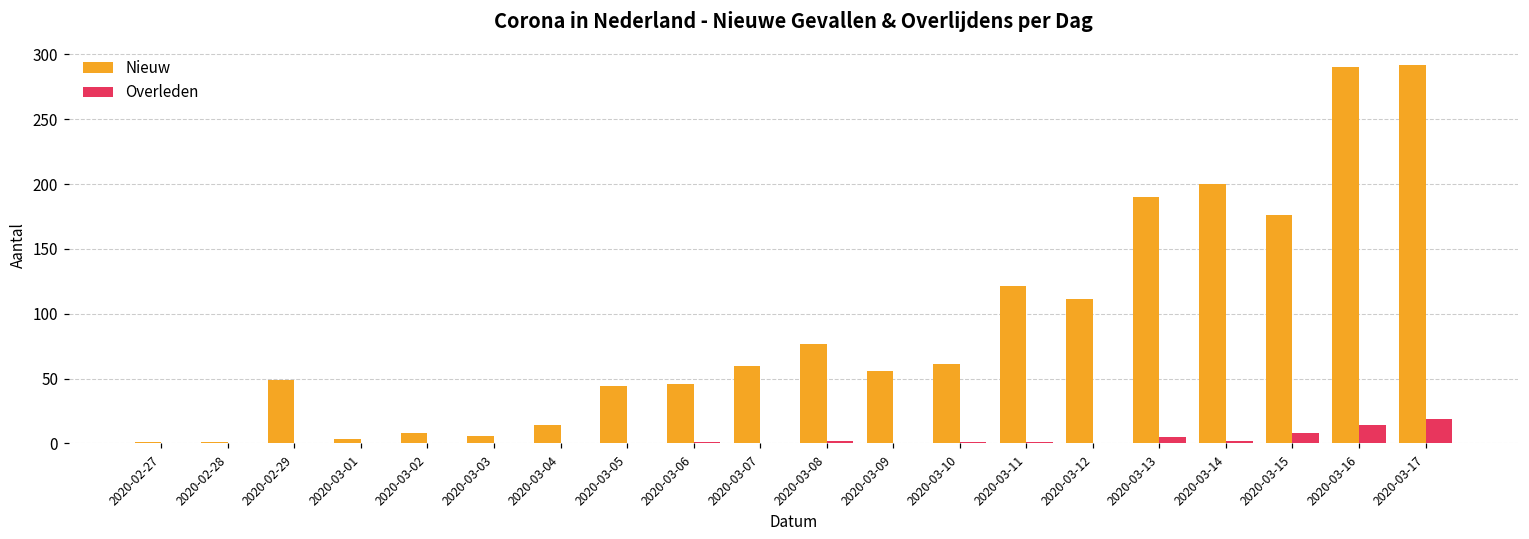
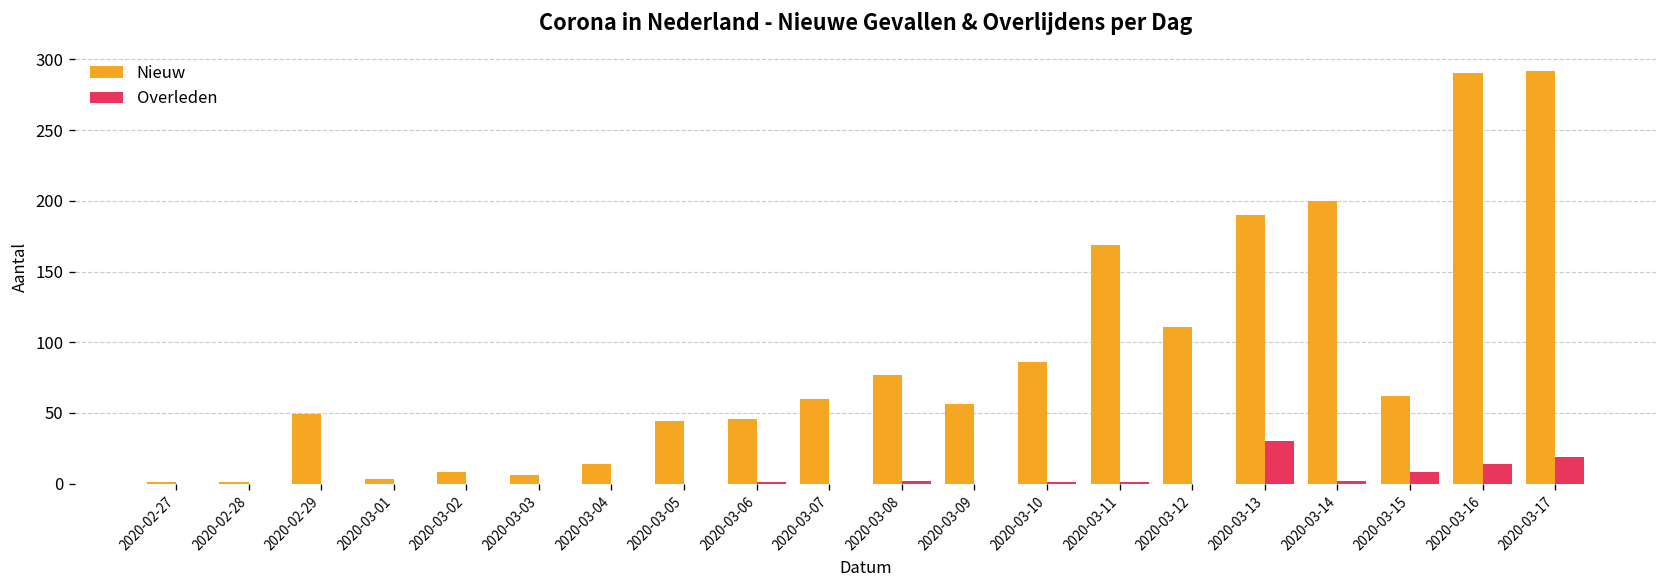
Nieuw, 2020-03-10: 61 -> 86
Nieuw, 2020-03-11: 121 -> 169
Overleden, 2020-03-13: 5 -> 30
Nieuw, 2020-03-15: 176 -> 62
